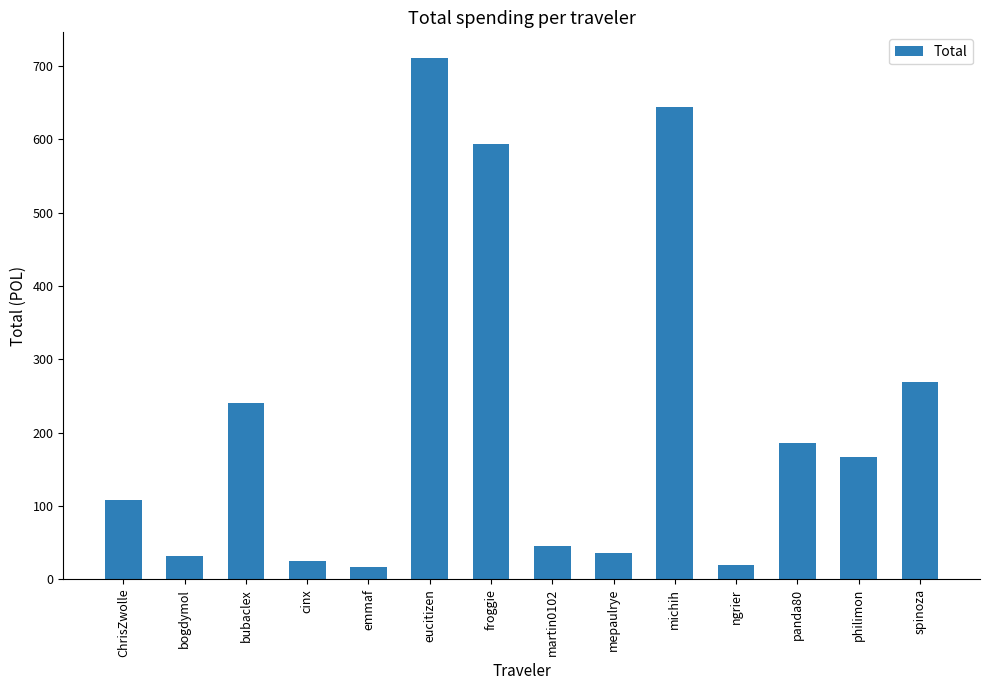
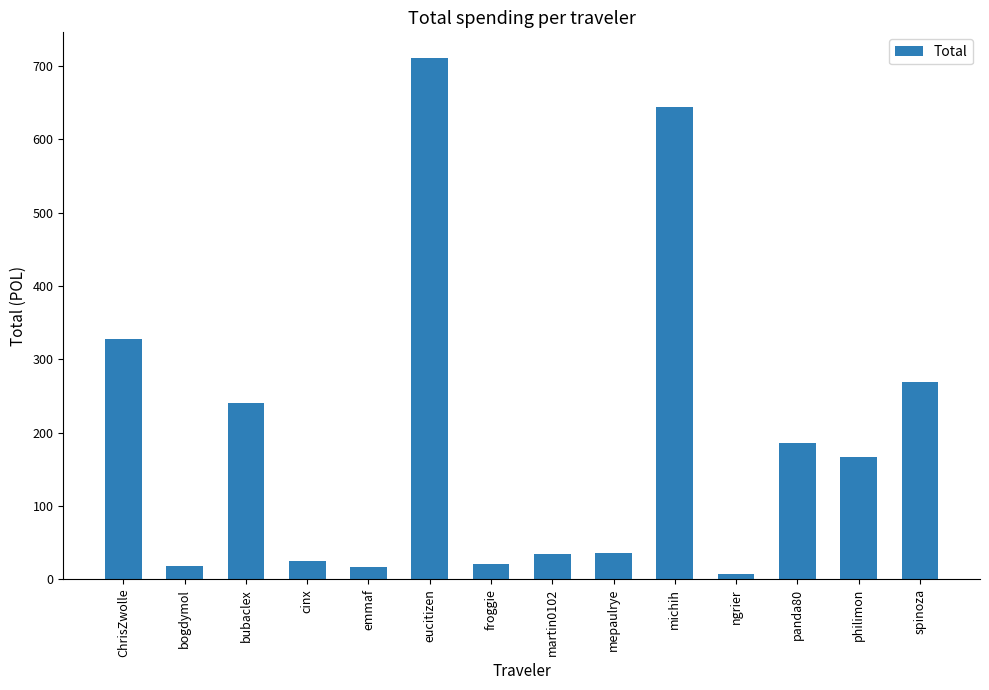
ChrisZwolle: 110 -> 330
bogdymol: 30 -> 20
froggie: 590 -> 20
martin0102: 50 -> 30
ngrier: 20 -> 10
